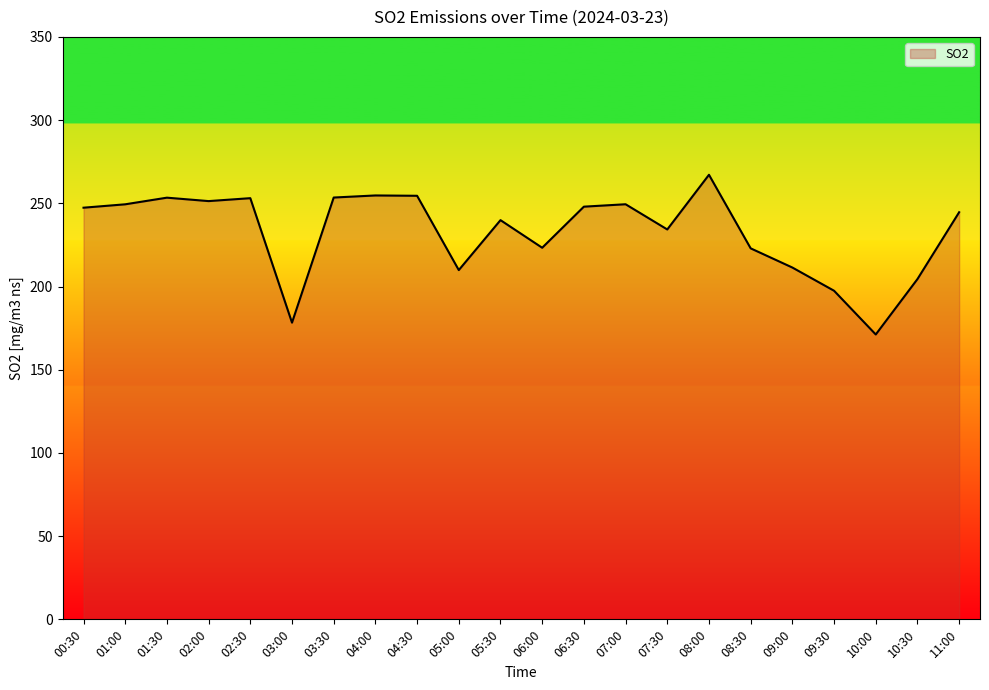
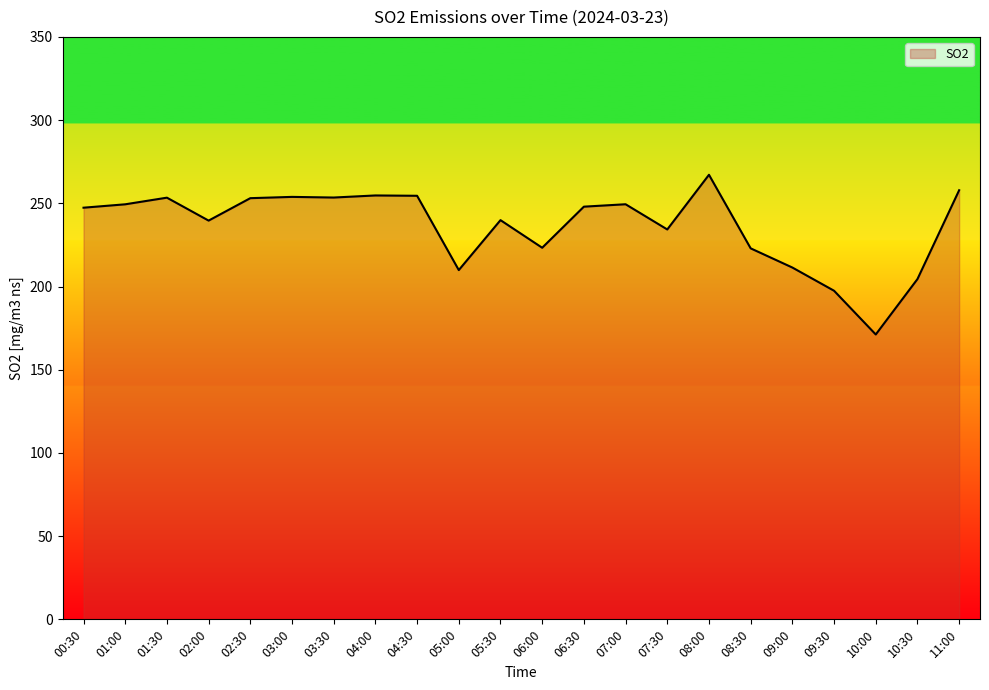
02:00: 251 -> 240
03:00: 178 -> 254
11:00: 245 -> 258
